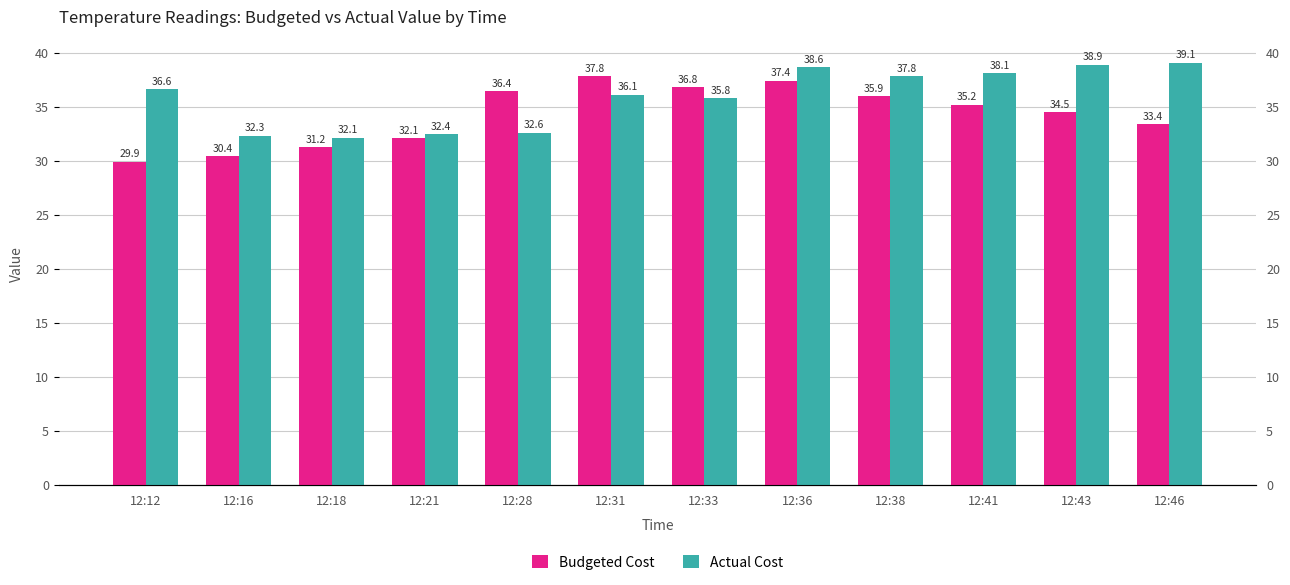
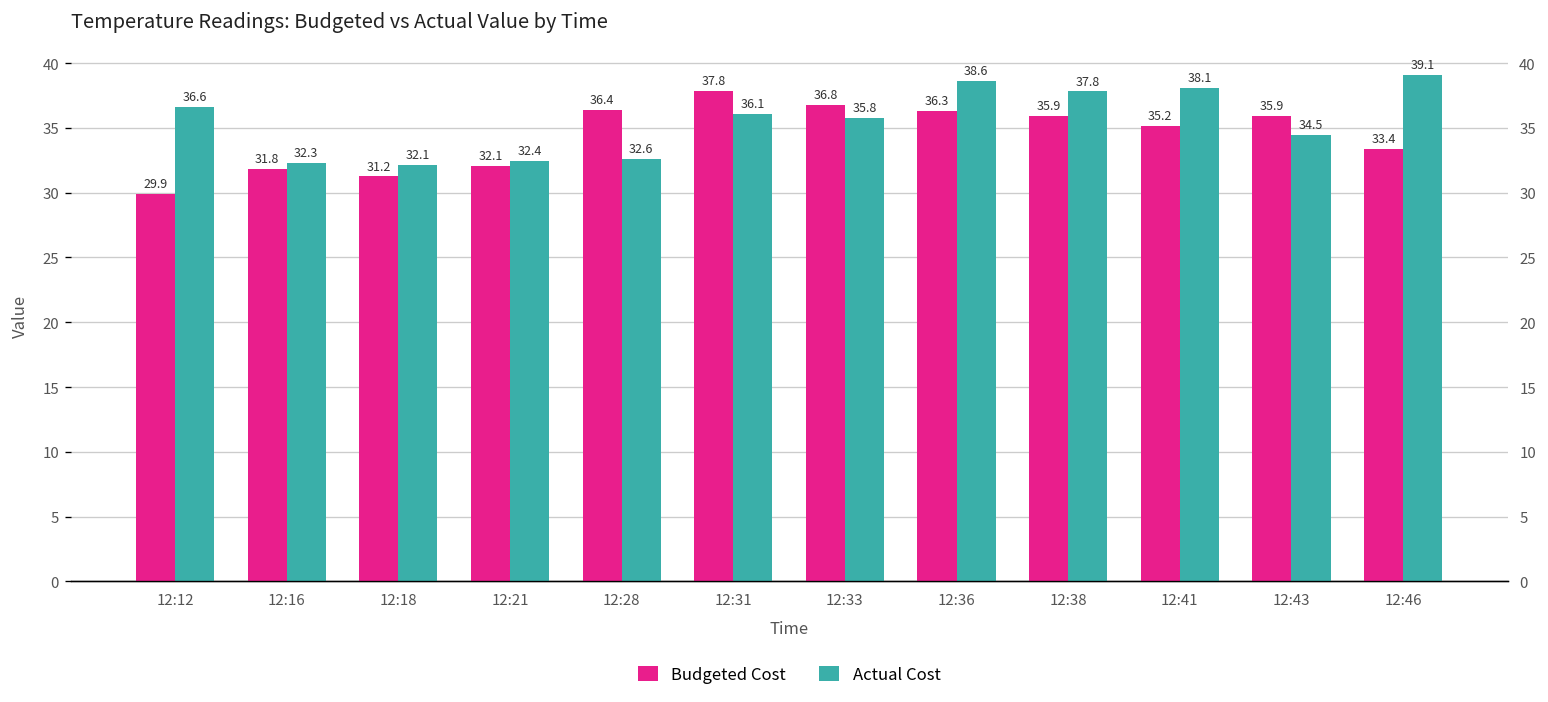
Budgeted Cost, 12:16: 30.4 -> 31.8
Budgeted Cost, 12:36: 37.4 -> 36.3
Budgeted Cost, 12:43: 34.5 -> 35.9
Actual Cost, 12:43: 38.9 -> 34.5
